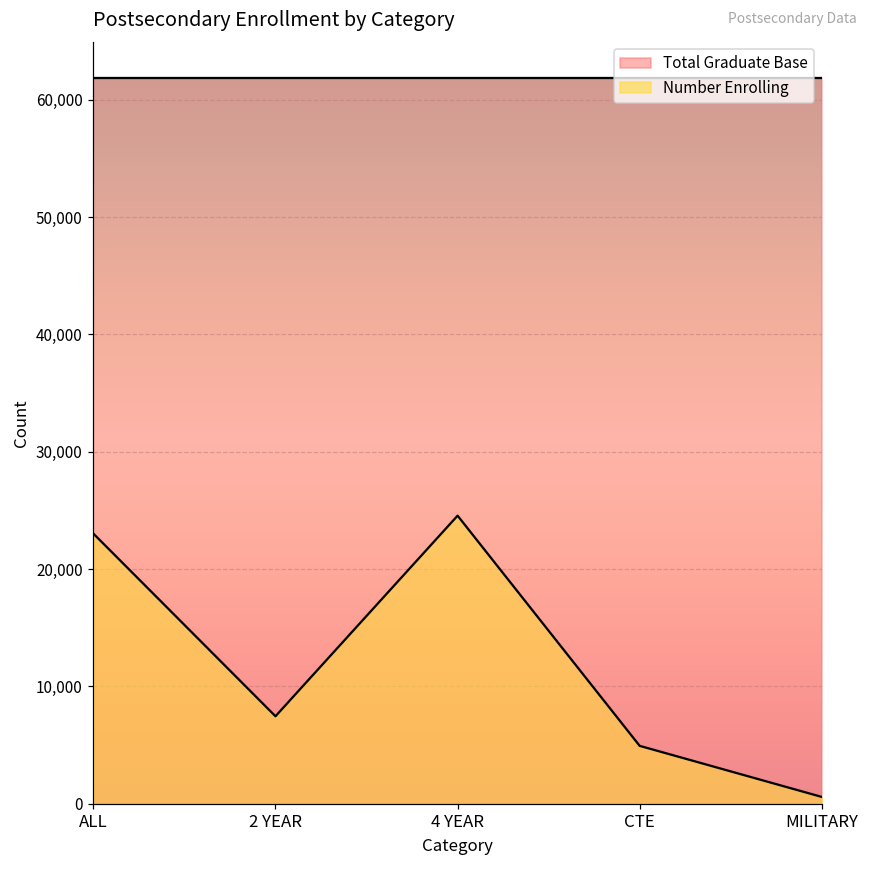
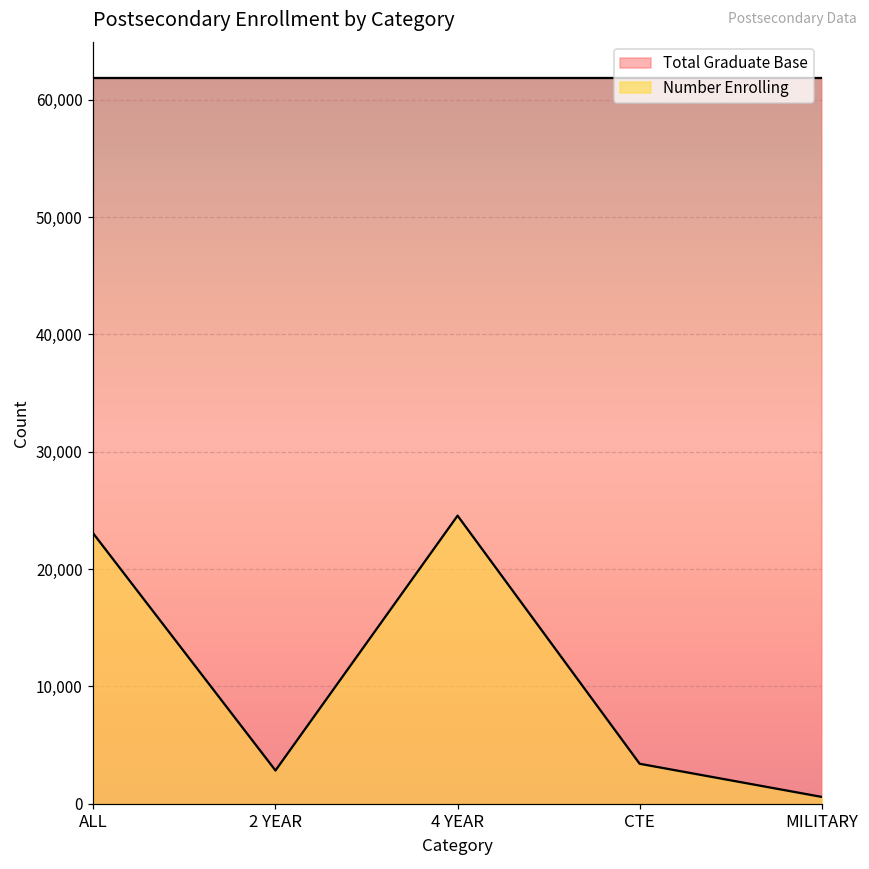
Number Enrolling, 2 YEAR: 7,500 -> 2,800
Number Enrolling, CTE: 4,900 -> 3,400
